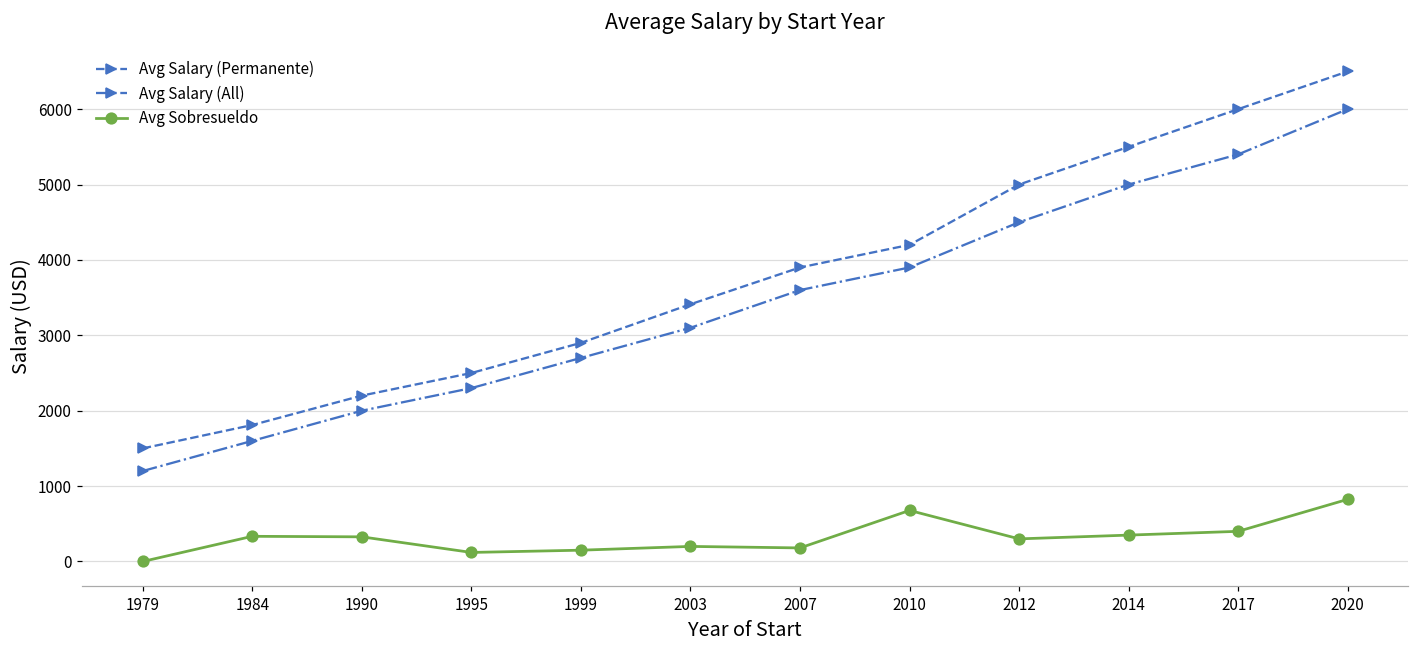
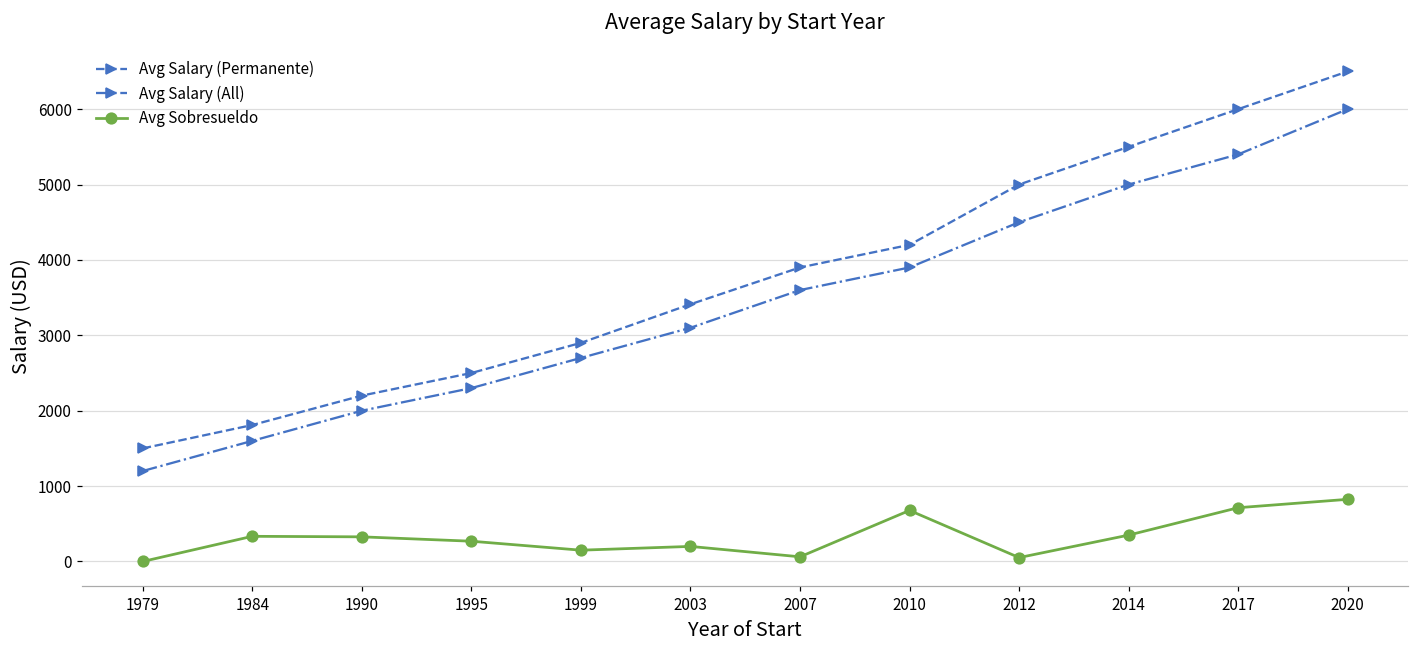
Avg Sobresueldo, 1995: 100 -> 300
Avg Sobresueldo, 2007: 200 -> 100
Avg Sobresueldo, 2012: 300 -> 100
Avg Sobresueldo, 2017: 400 -> 700
